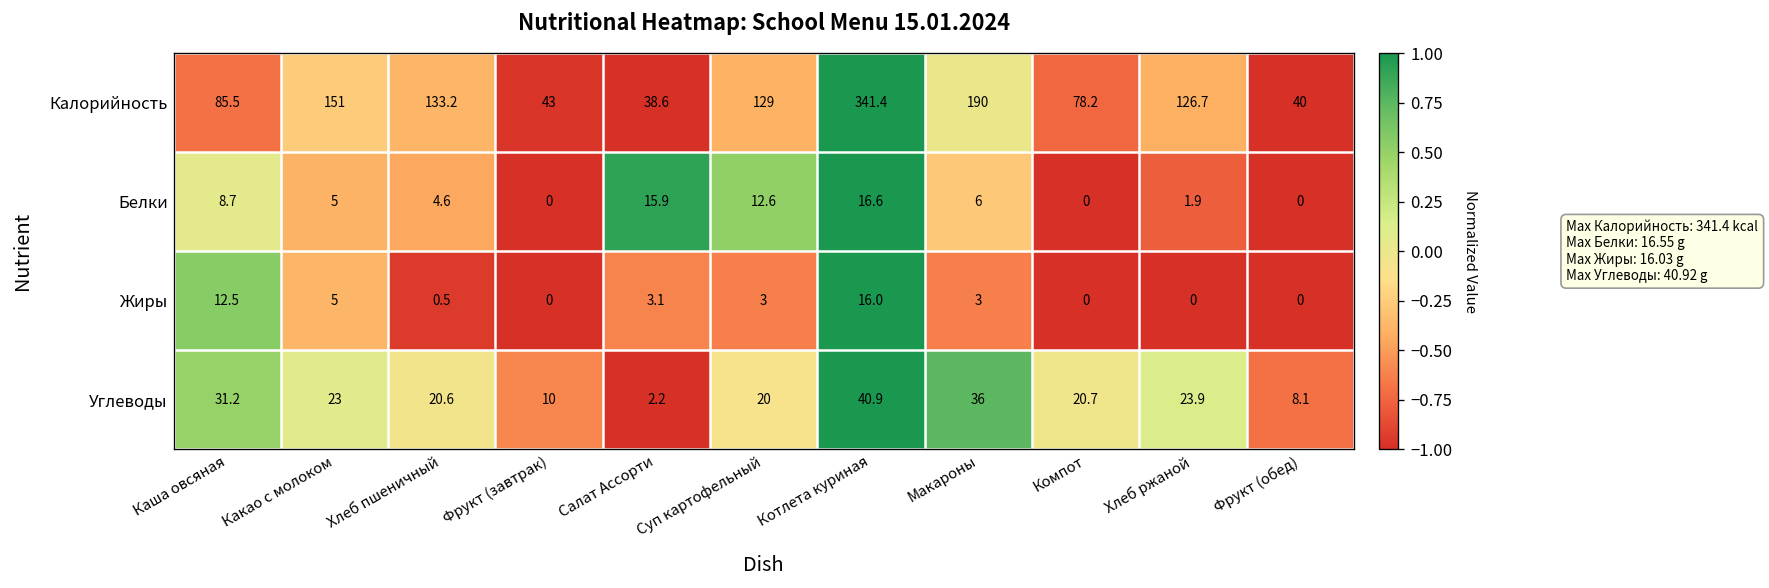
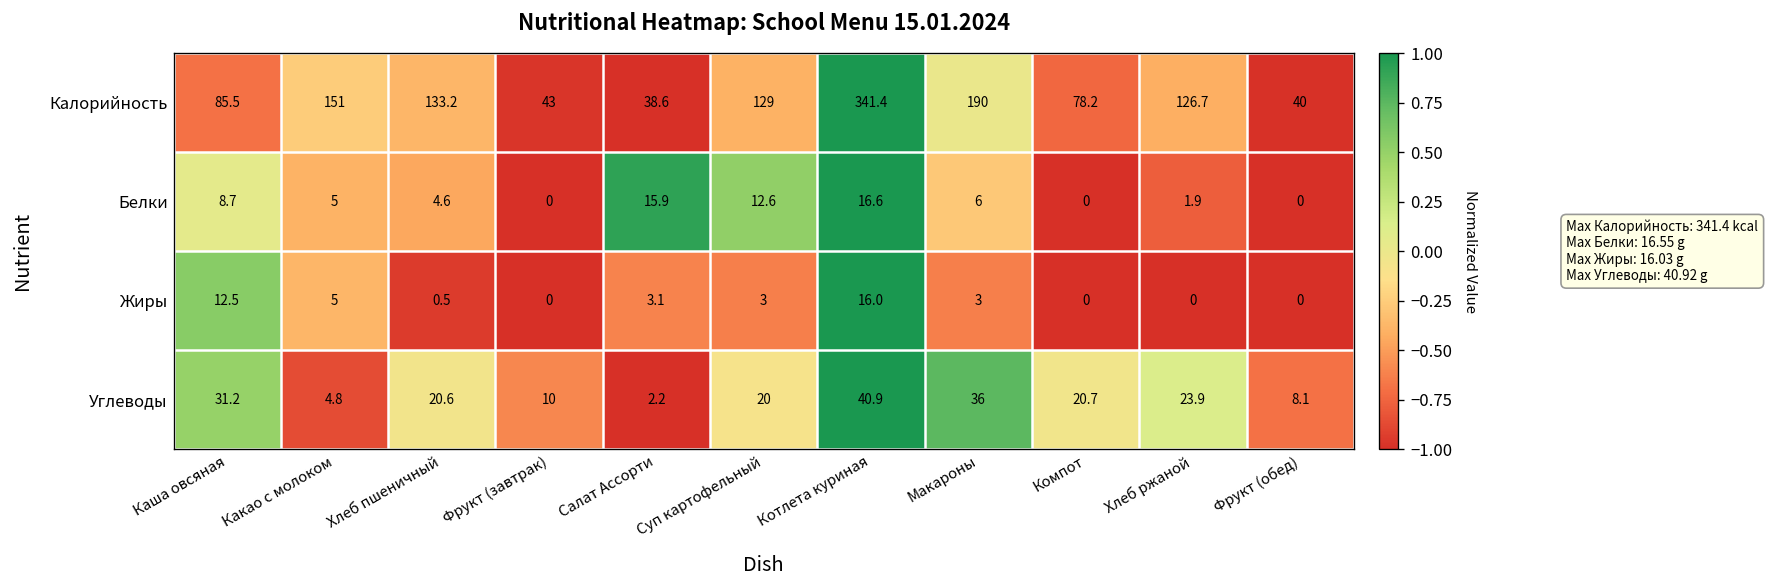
Углеводы, Какао с молоком: 23 -> 4.8
